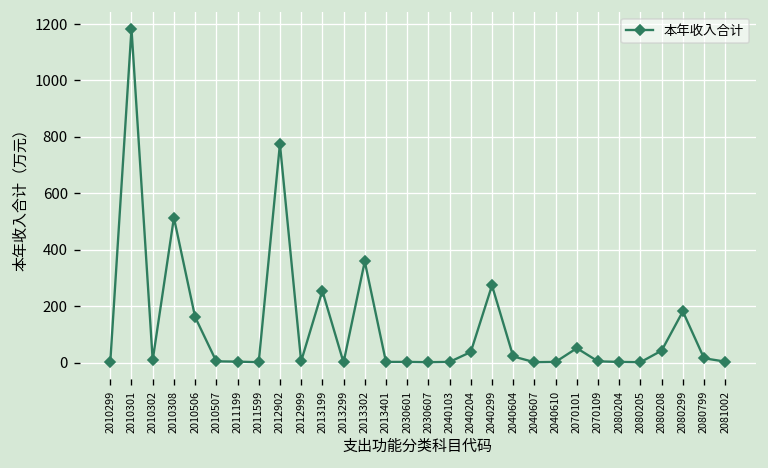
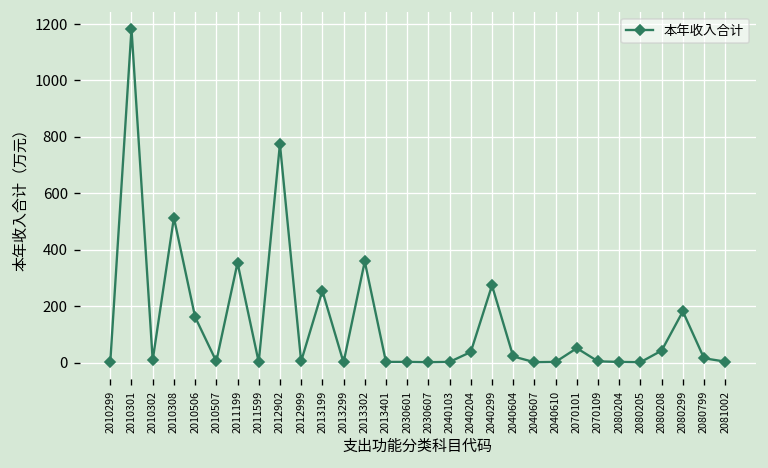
2011199: 0 -> 350
